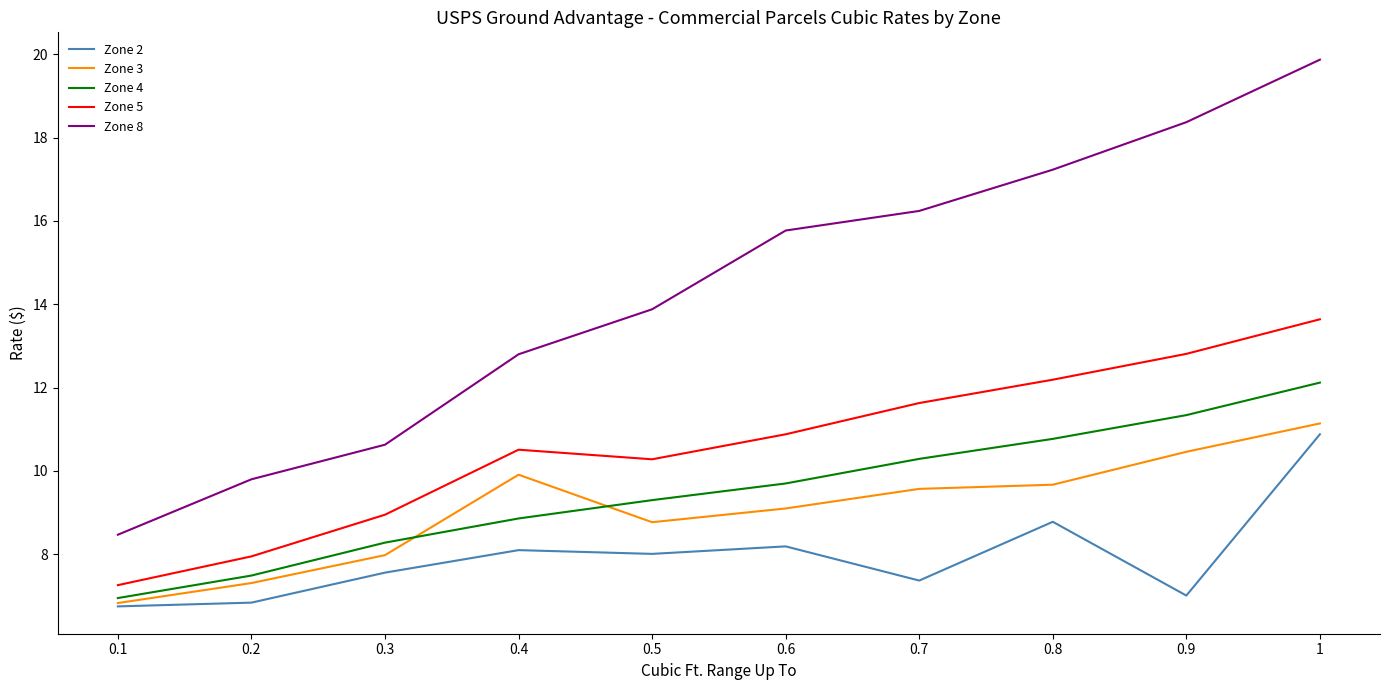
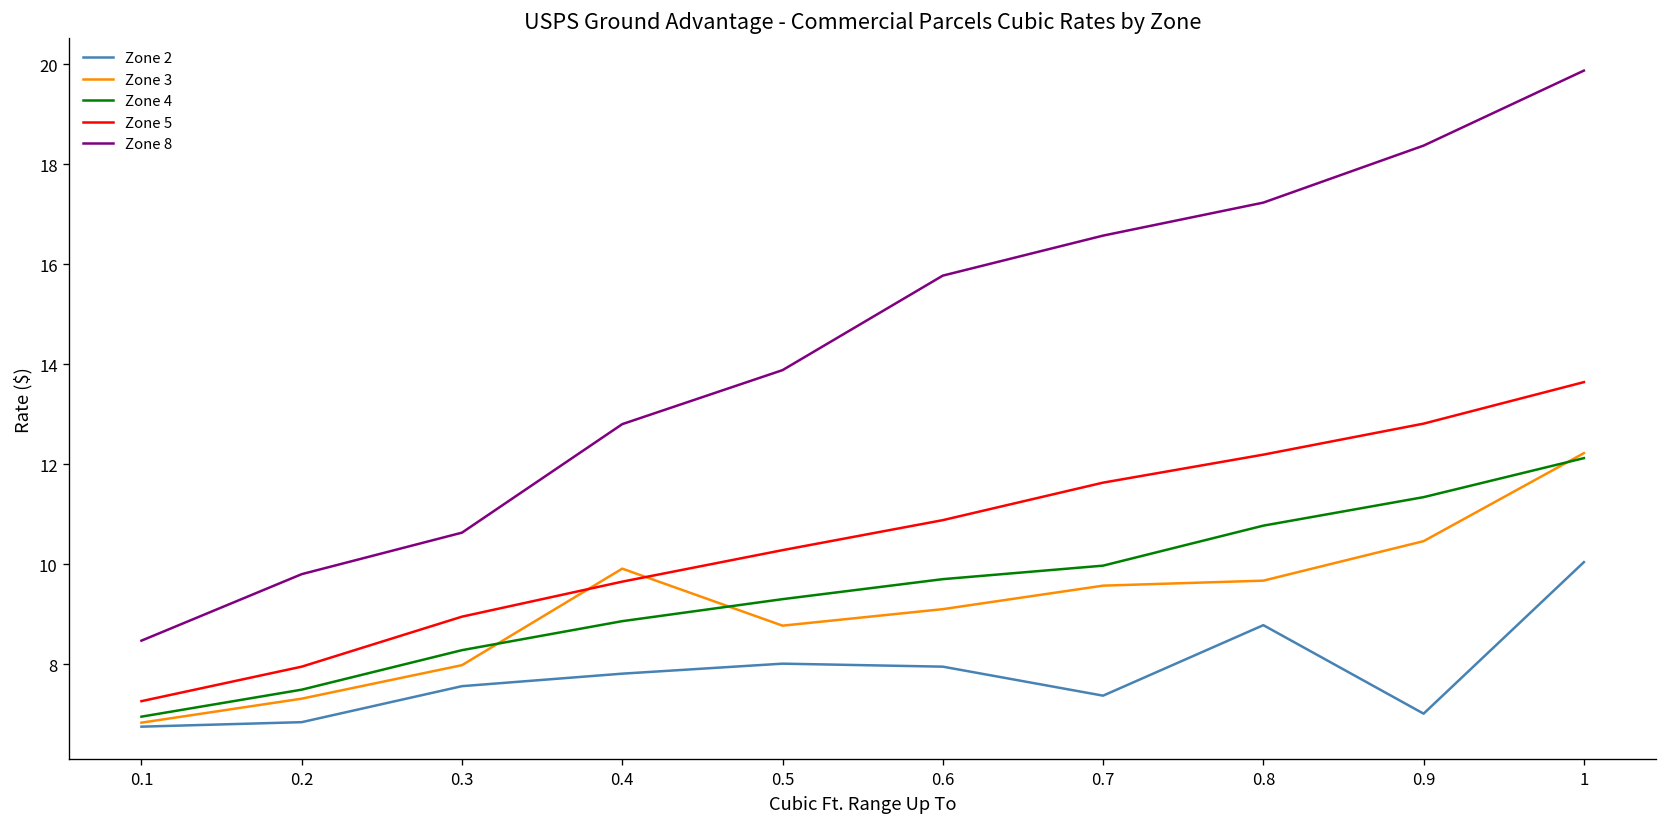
Zone 2, 0.4: 8.1 -> 7.8
Zone 5, 0.4: 10.5 -> 9.7
Zone 2, 0.6: 8.2 -> 8.0
Zone 4, 0.7: 10.3 -> 10.0
Zone 8, 0.7: 16.2 -> 16.6
Zone 2, 1: 10.9 -> 10.0
Zone 3, 1: 11.1 -> 12.2
